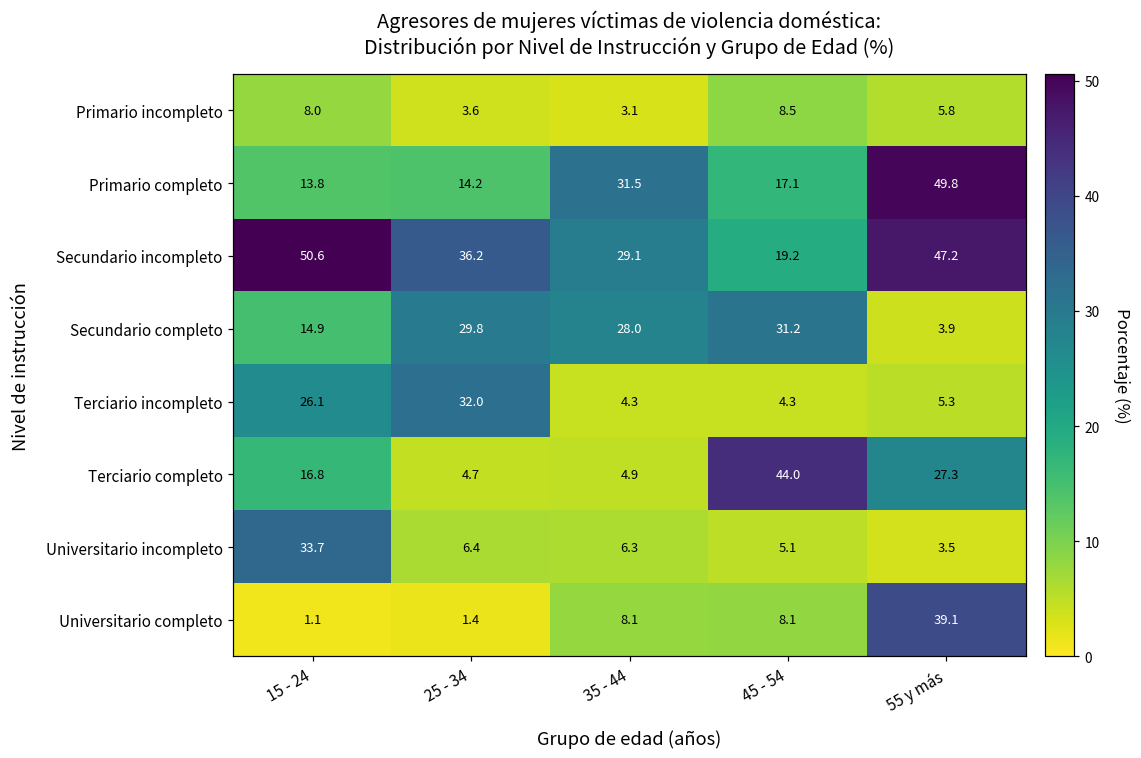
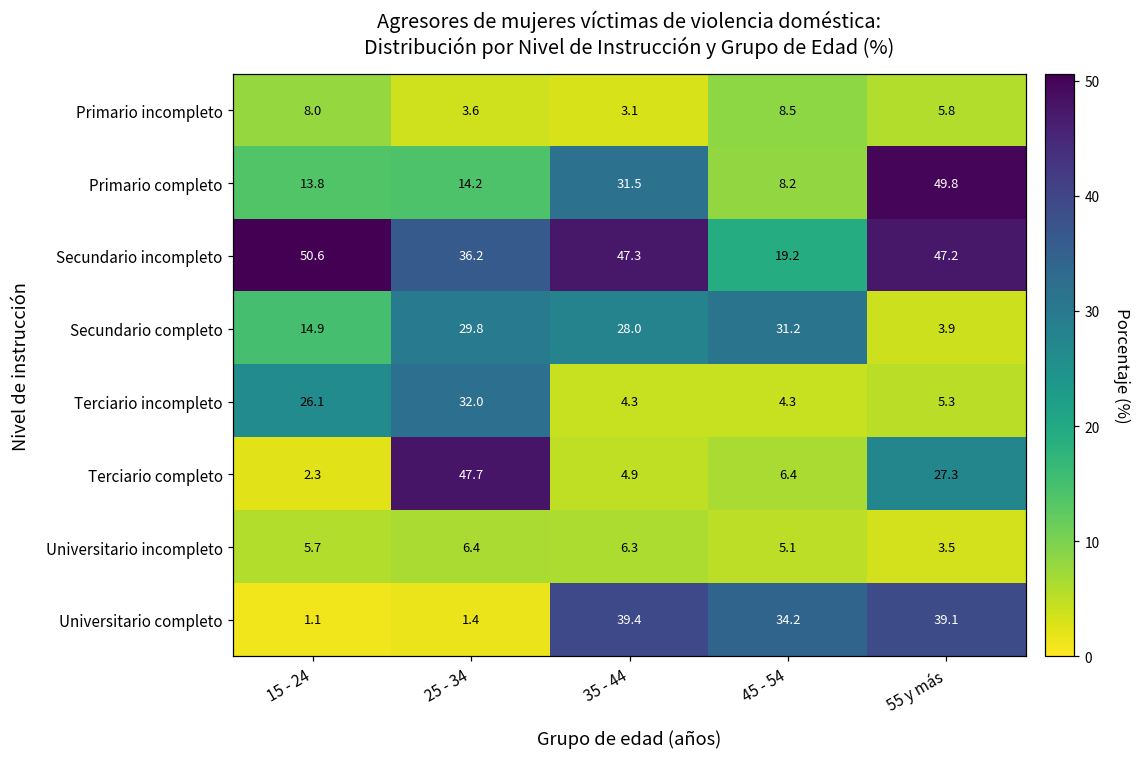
Primario completo, 45 - 54: 17.1 -> 8.2
Secundario incompleto, 35 - 44: 29.1 -> 47.3
Terciario completo, 15 - 24: 16.8 -> 2.3
Terciario completo, 25 - 34: 4.7 -> 47.7
Terciario completo, 45 - 54: 44.0 -> 6.4
Universitario incompleto, 15 - 24: 33.7 -> 5.7
Universitario completo, 35 - 44: 8.1 -> 39.4
Universitario completo, 45 - 54: 8.1 -> 34.2
